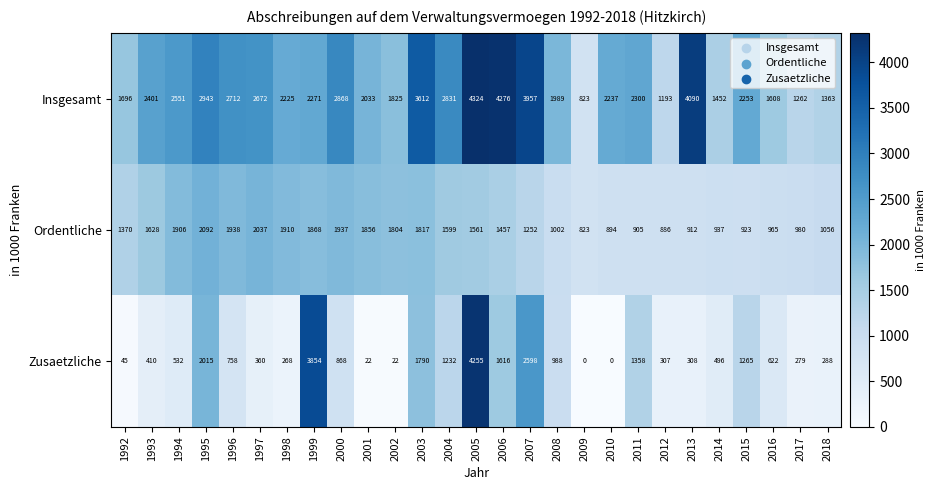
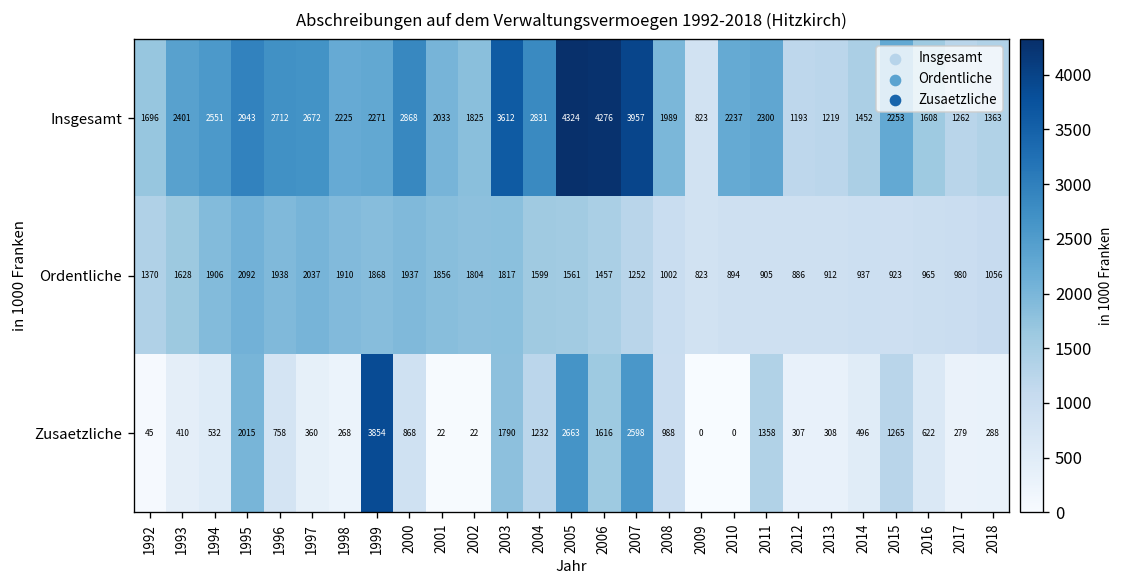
Insgesamt, 2013: 4090 -> 1219
Zusaetzliche, 2005: 4255 -> 2663
